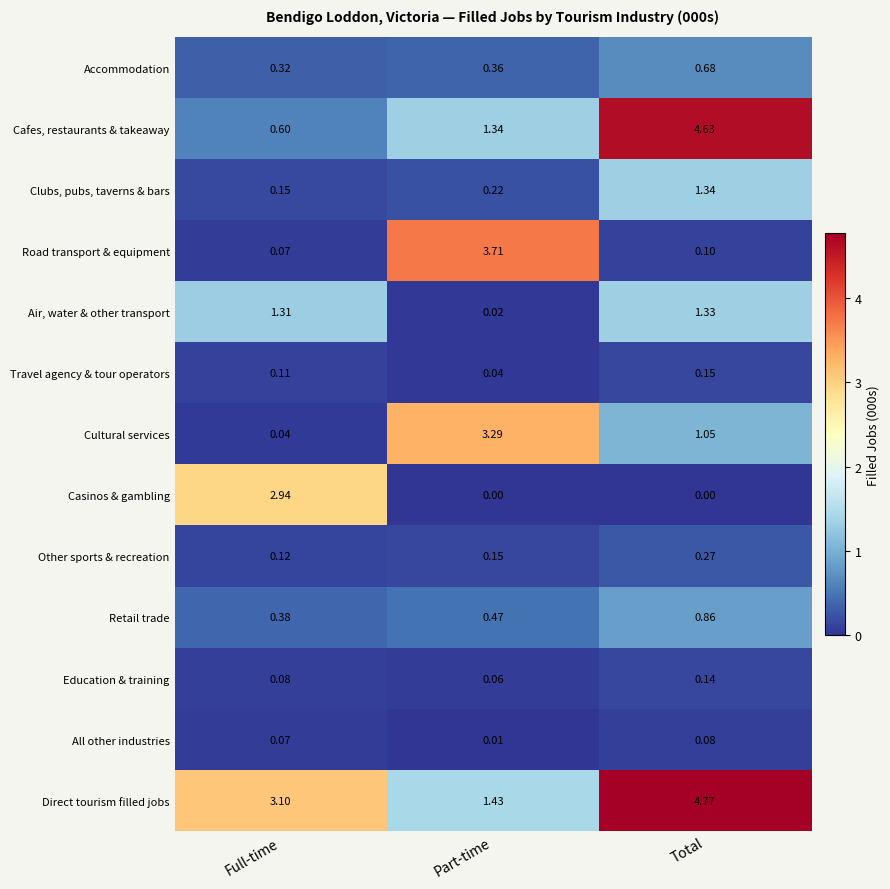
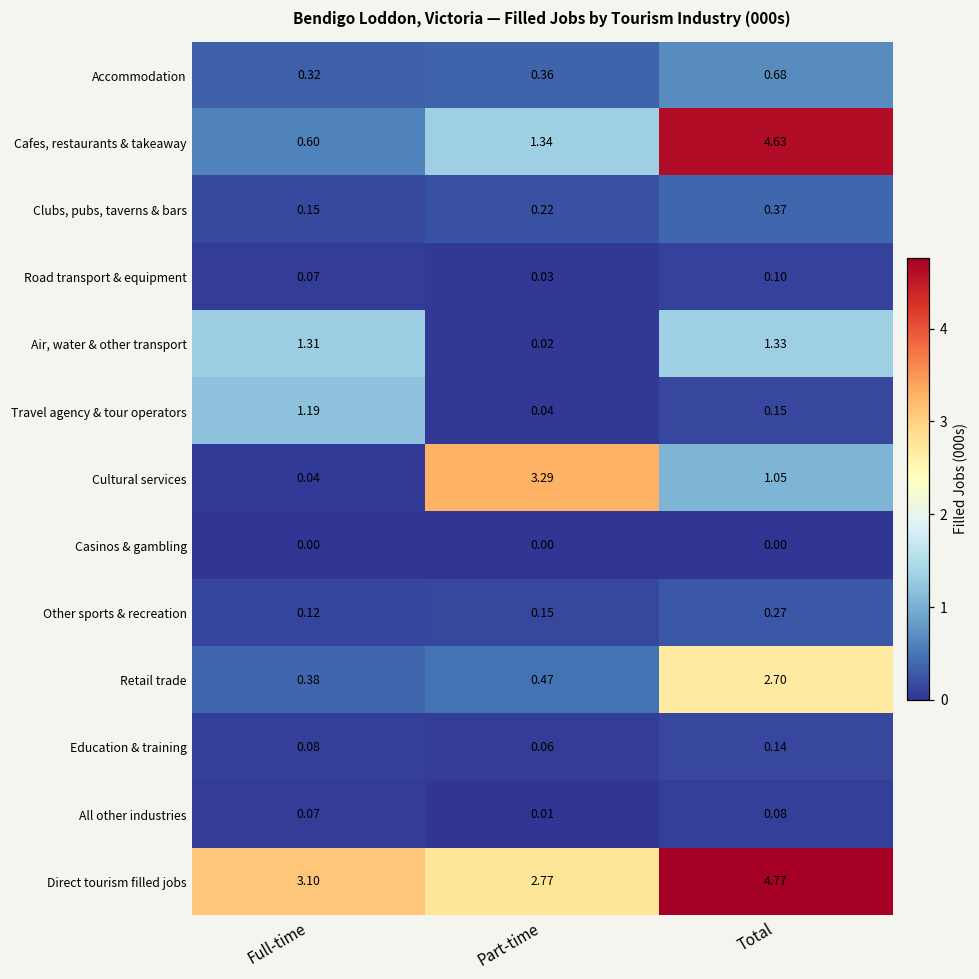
Clubs, pubs, taverns & bars, Total: 1.34 -> 0.37
Road transport & equipment, Part-time: 3.71 -> 0.03
Travel agency & tour operators, Full-time: 0.11 -> 1.19
Casinos & gambling, Full-time: 2.94 -> 0.00
Retail trade, Total: 0.86 -> 2.70
Direct tourism filled jobs, Part-time: 1.43 -> 2.77
